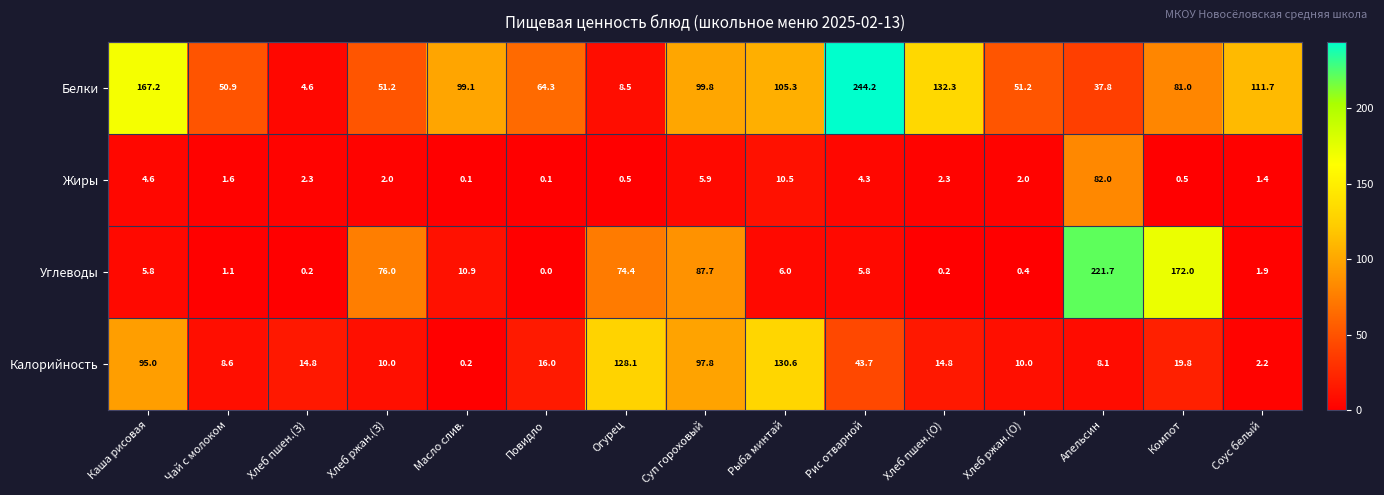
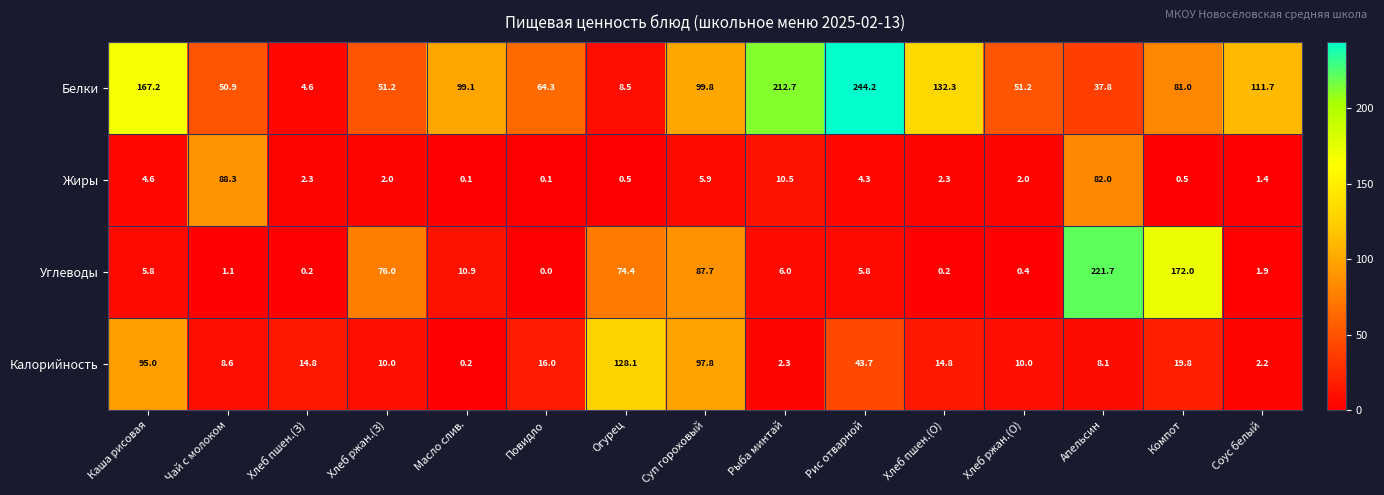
Белки, Рыба минтай: 105.3 -> 212.7
Жиры, Чай с молоком: 1.6 -> 88.3
Калорийность, Рыба минтай: 130.6 -> 2.3
